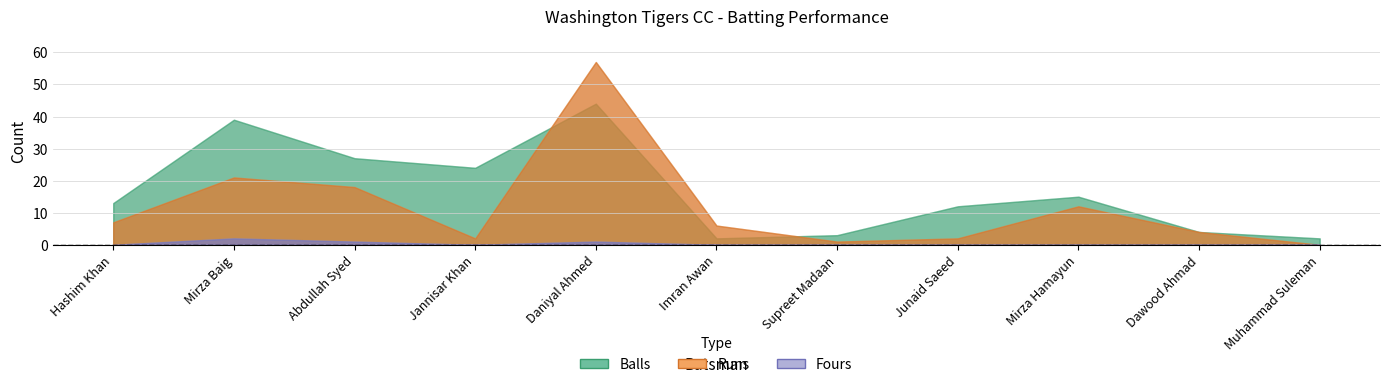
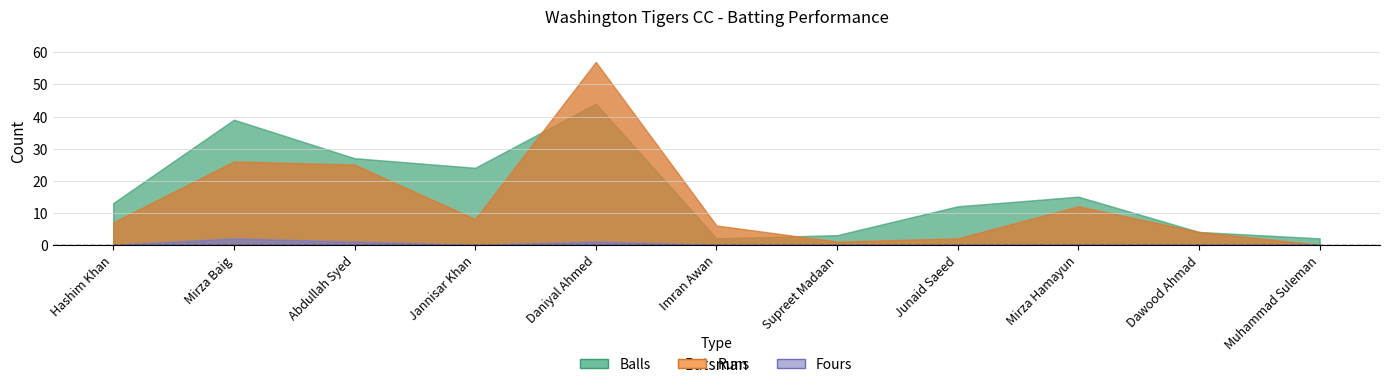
Runs, Mirza Baig: 21 -> 26
Runs, Abdullah Syed: 18 -> 25
Runs, Jannisar Khan: 2 -> 8
